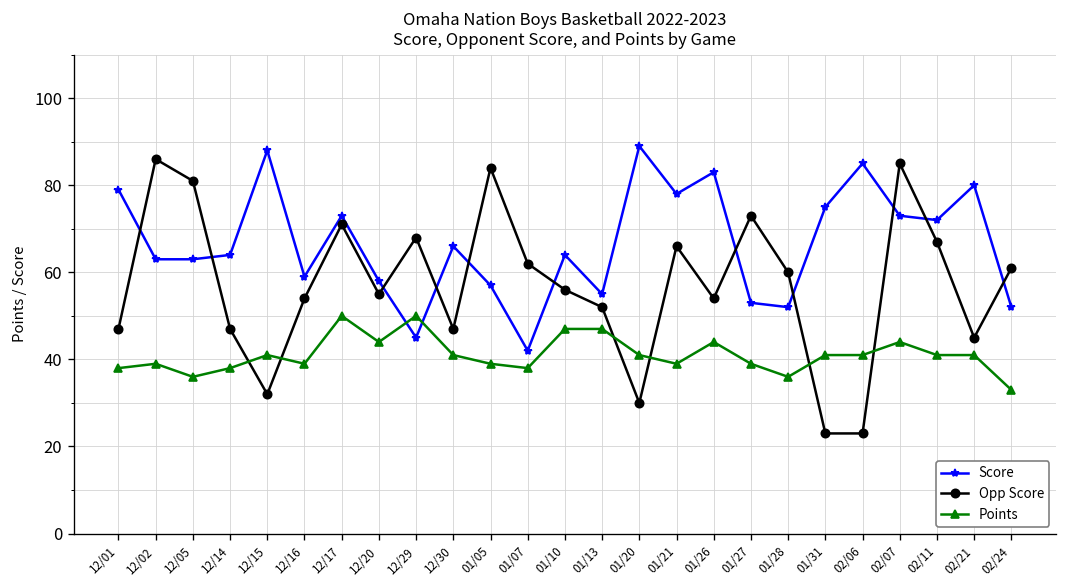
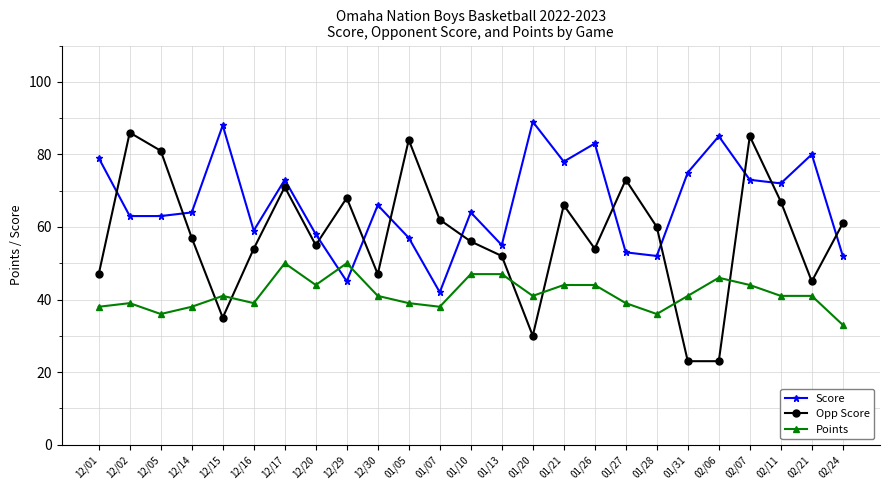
Opp Score, 12/14: 47 -> 57
Opp Score, 12/15: 32 -> 35
Points, 01/21: 39 -> 44
Points, 02/06: 41 -> 46
